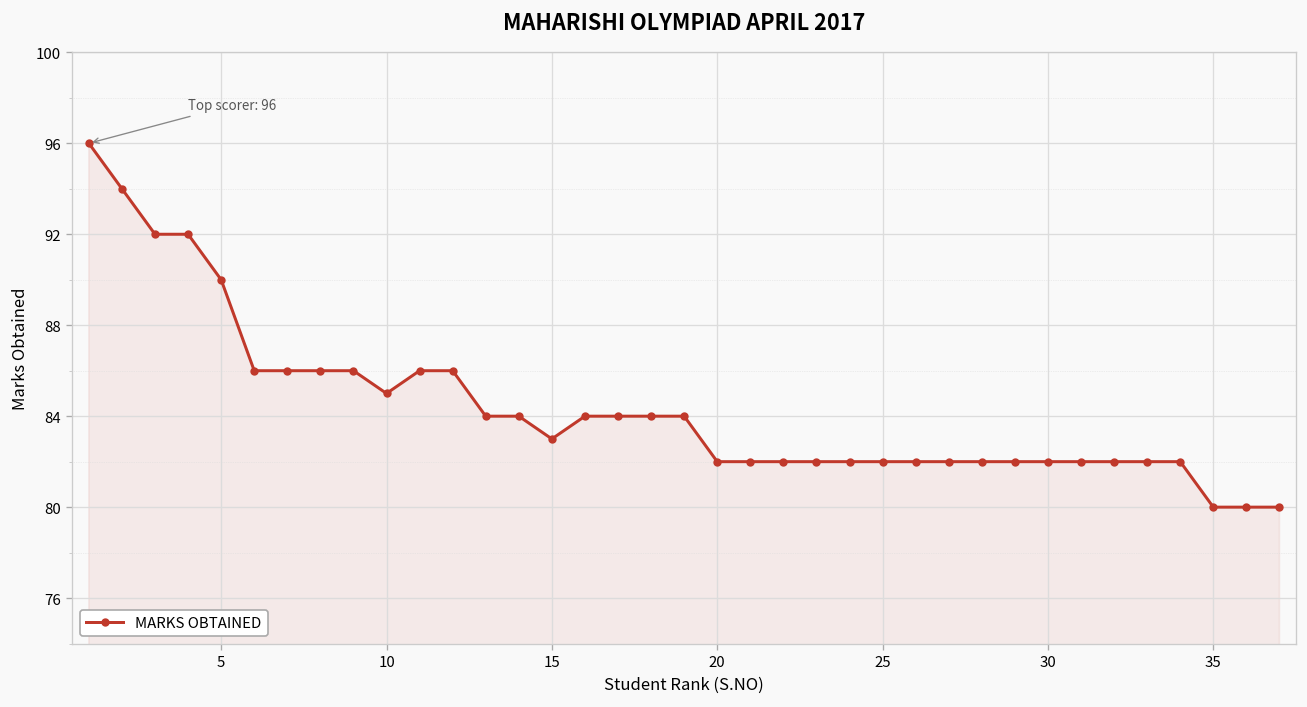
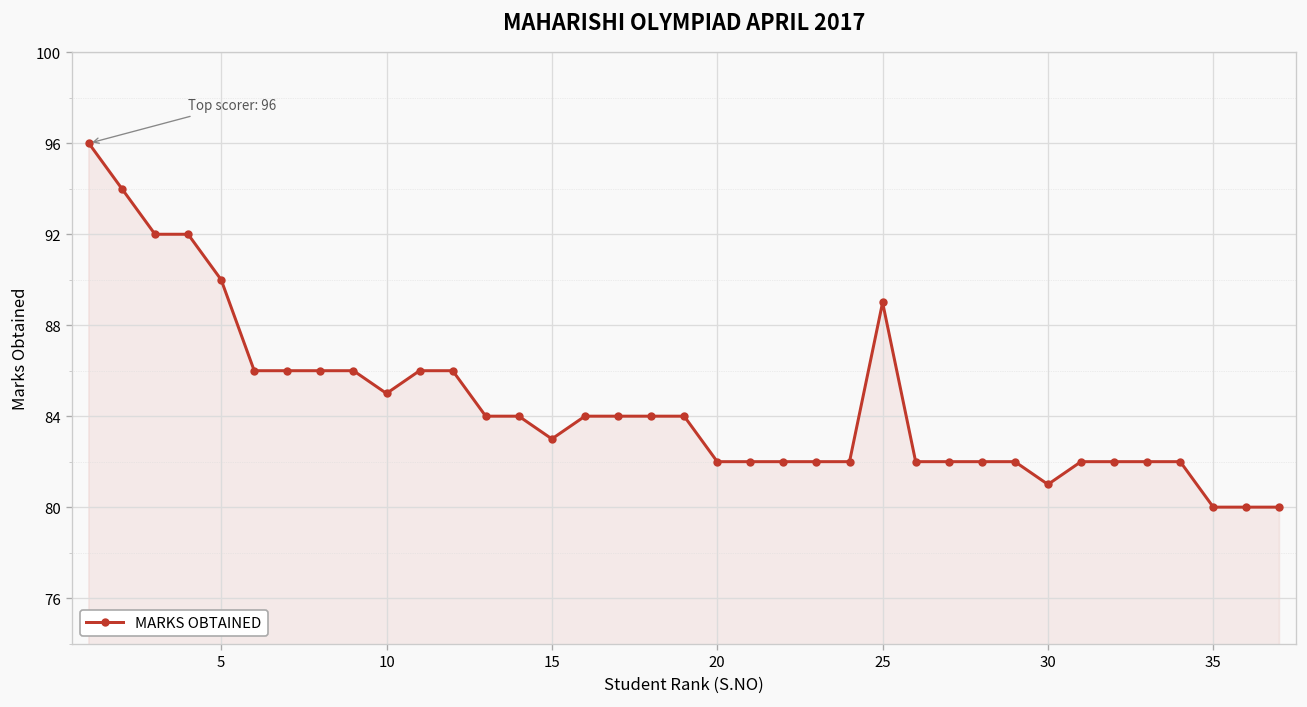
25: 82 -> 89
30: 82 -> 81
